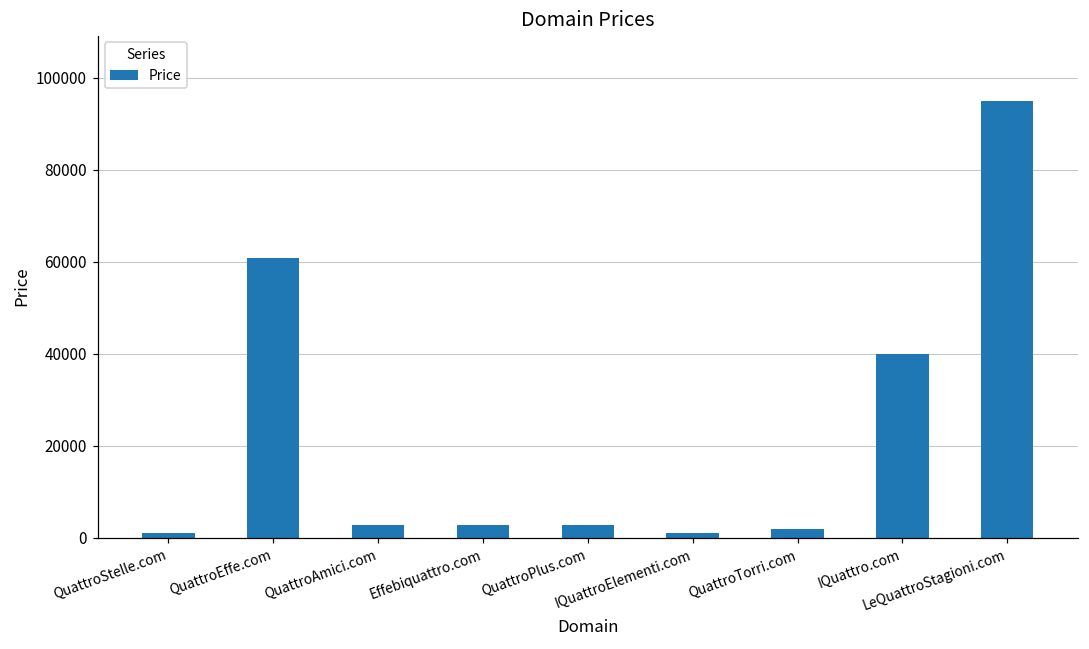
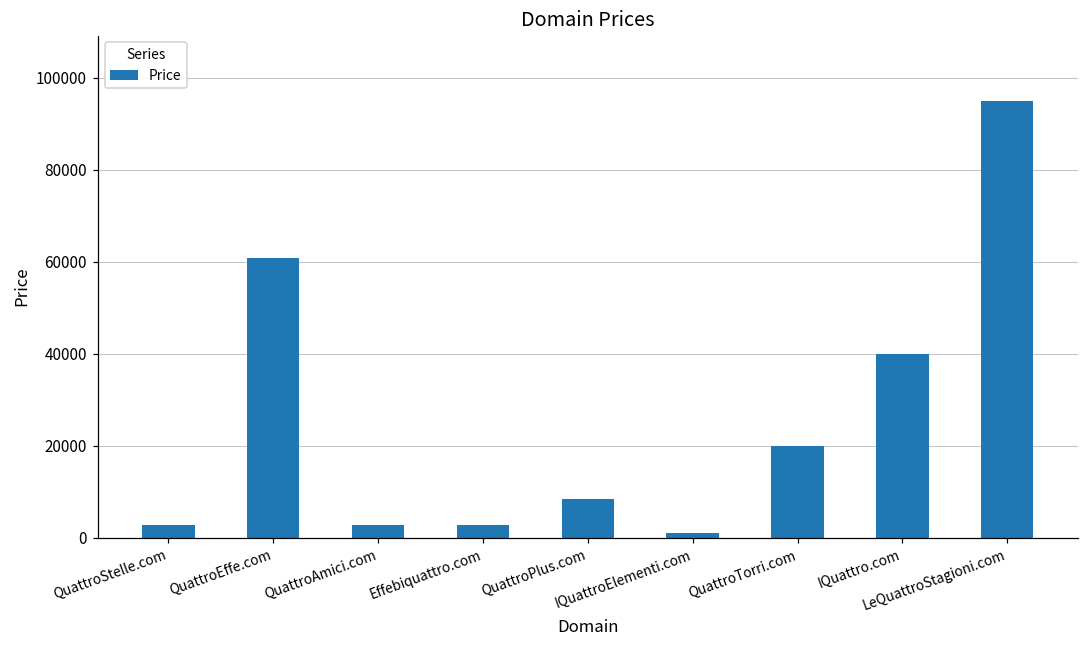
QuattroStelle.com: 1000 -> 3000
QuattroPlus.com: 3000 -> 8000
QuattroTorri.com: 2000 -> 20000
